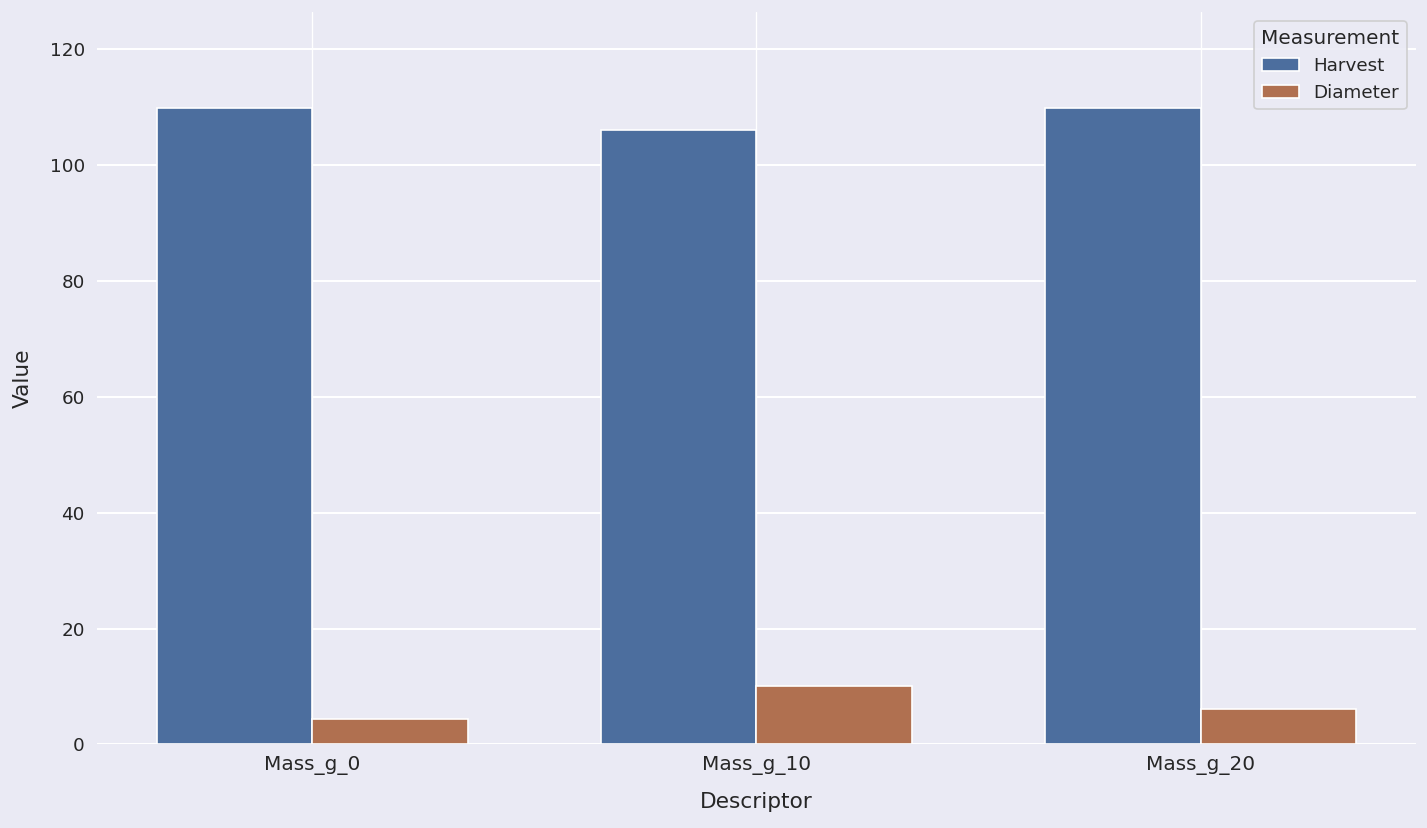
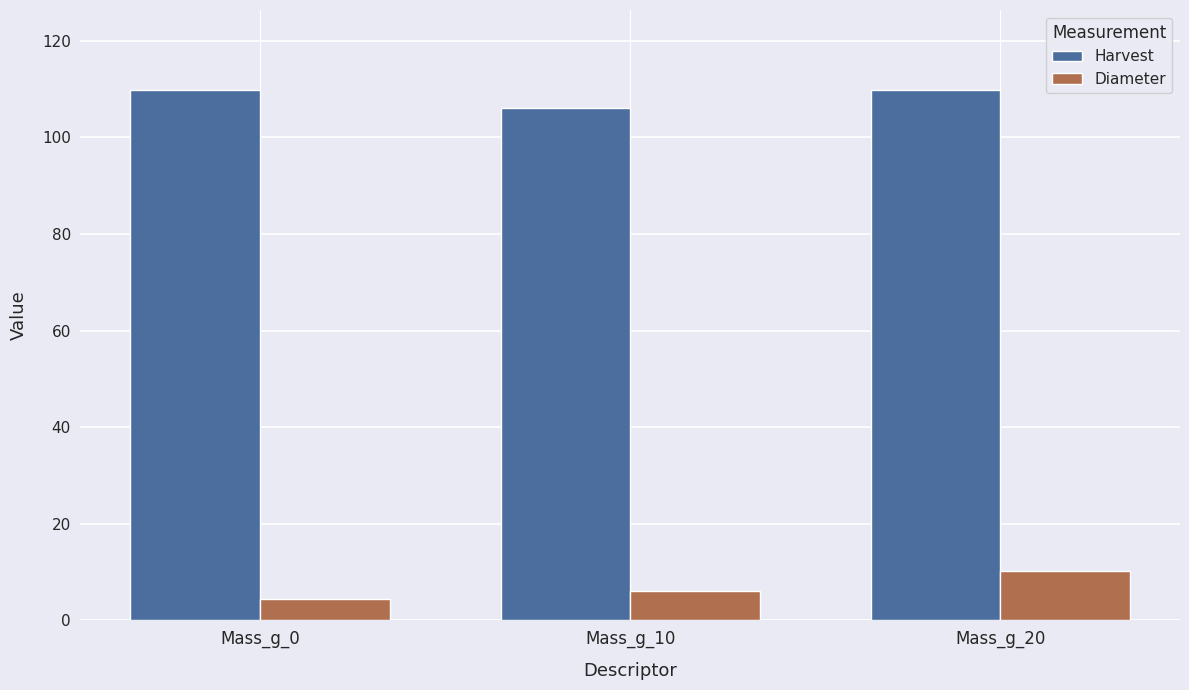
Diameter, Mass_g_10: 10 -> 6
Diameter, Mass_g_20: 6 -> 10
